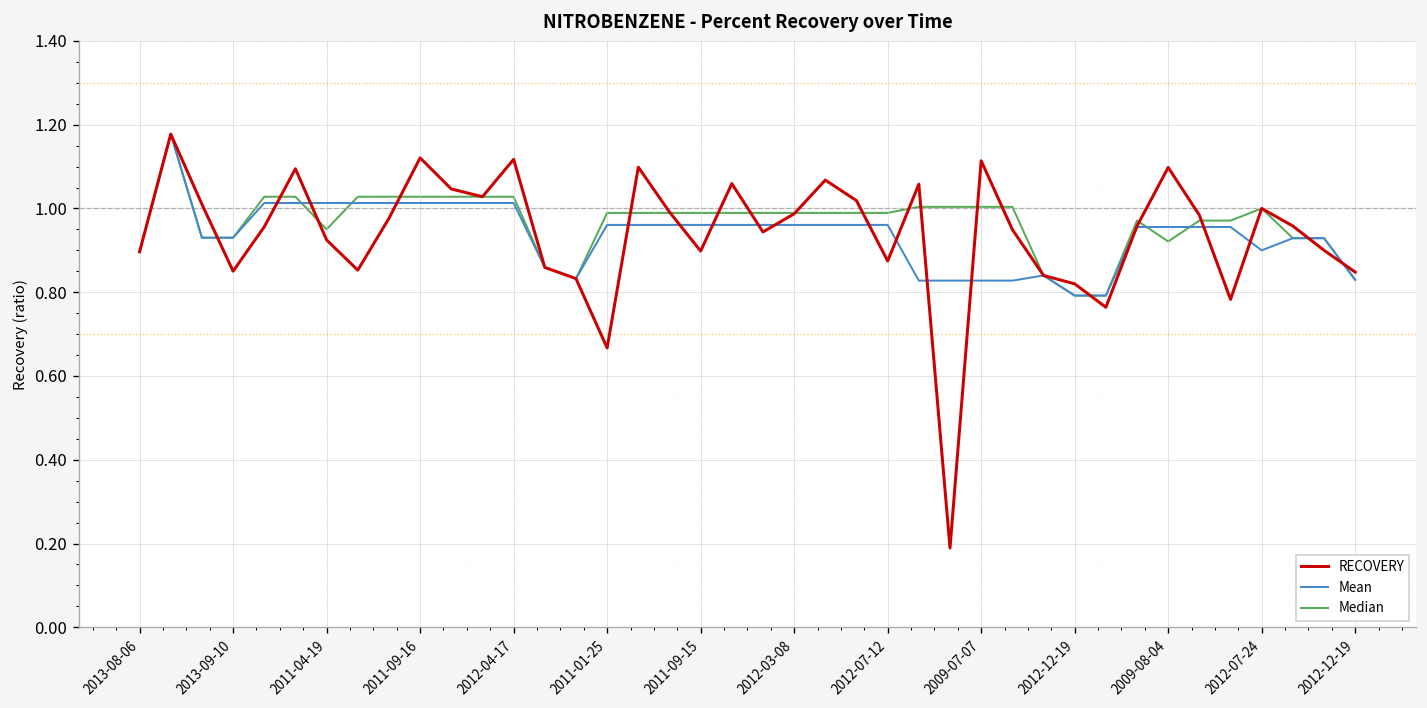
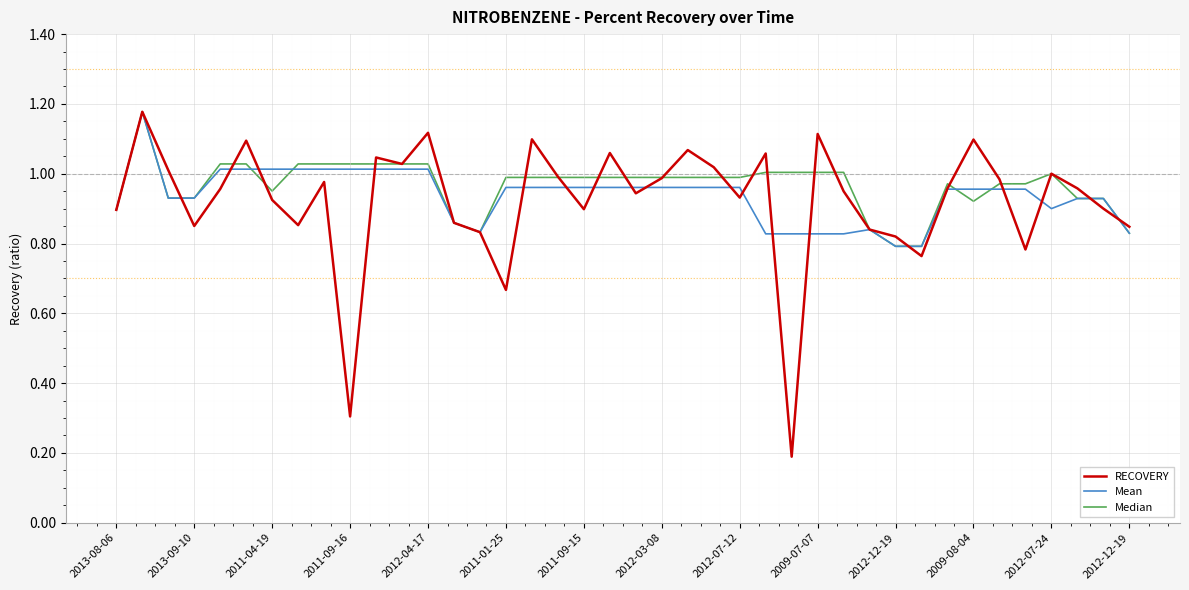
RECOVERY, 2011-09-16: 1.12 -> 0.30
RECOVERY, 2012-07-12: 0.87 -> 0.93
